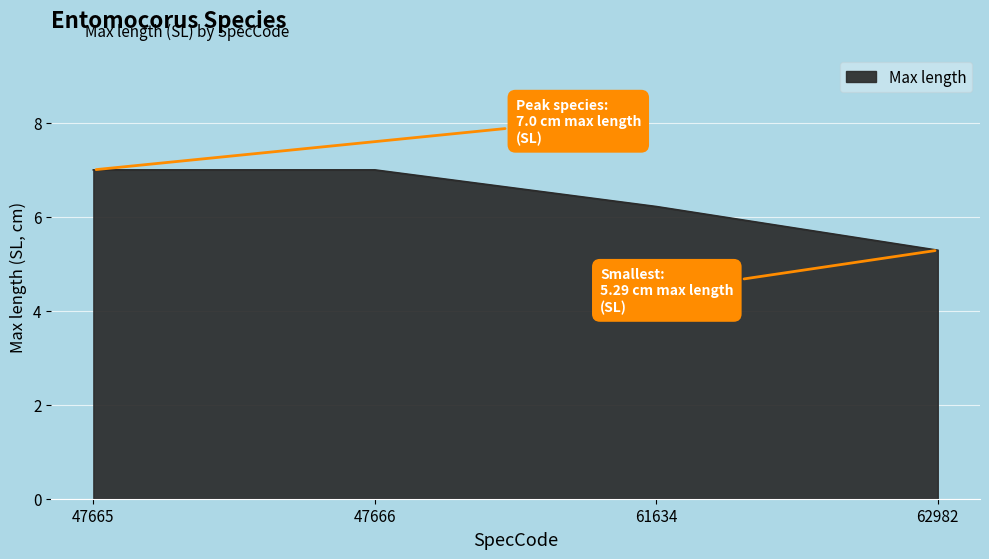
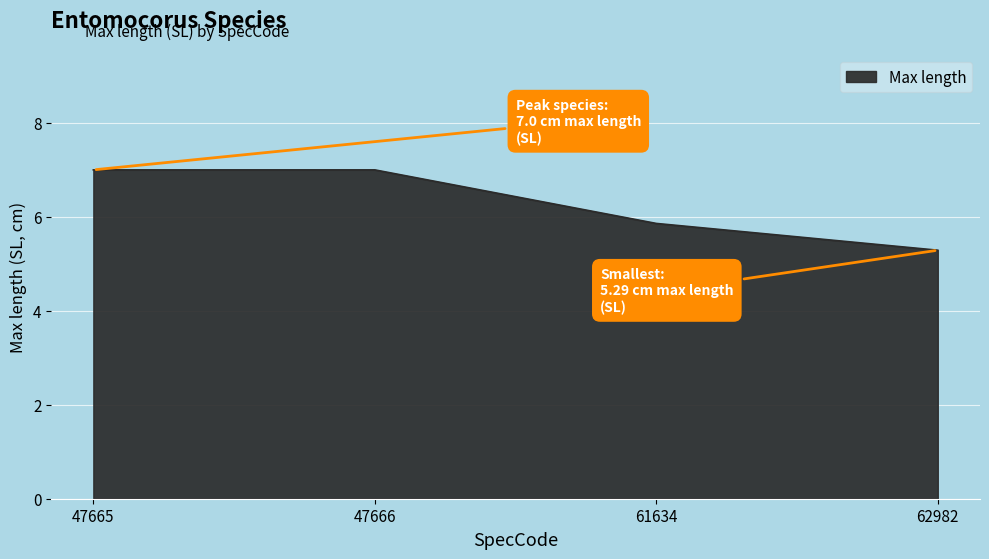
61634: 6.2 -> 5.9
